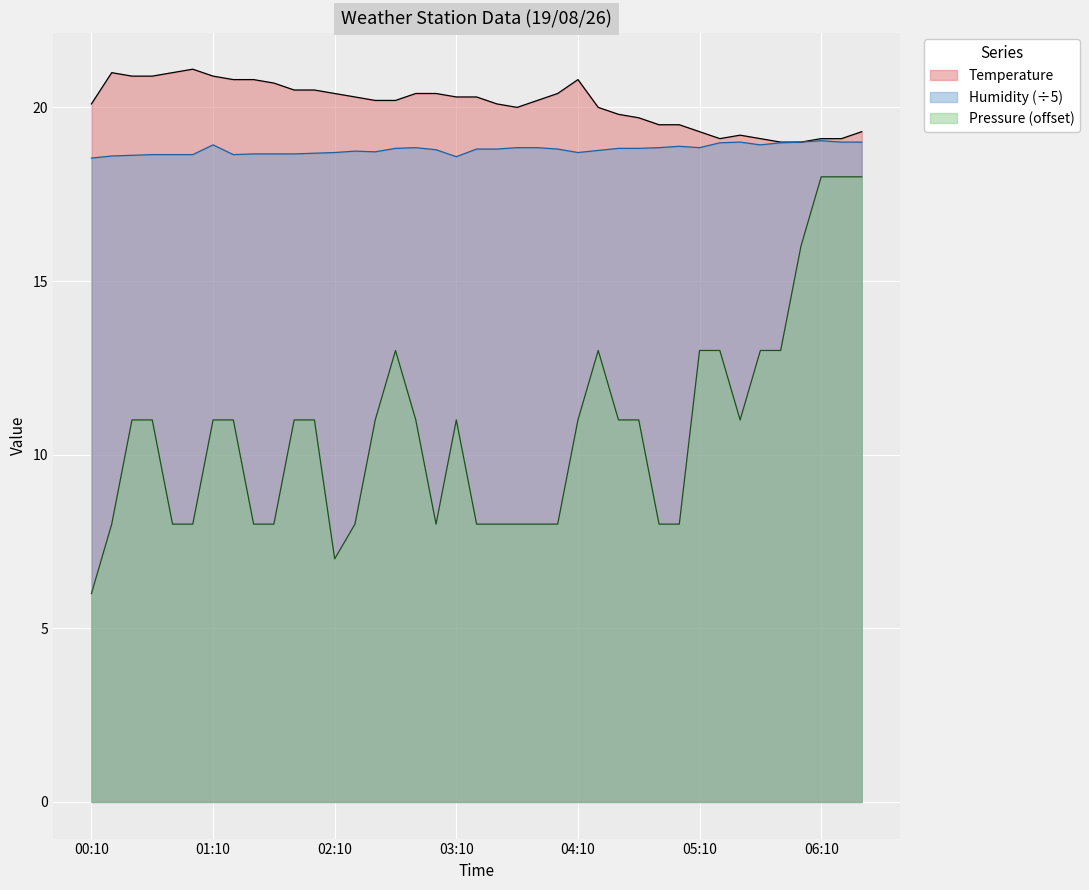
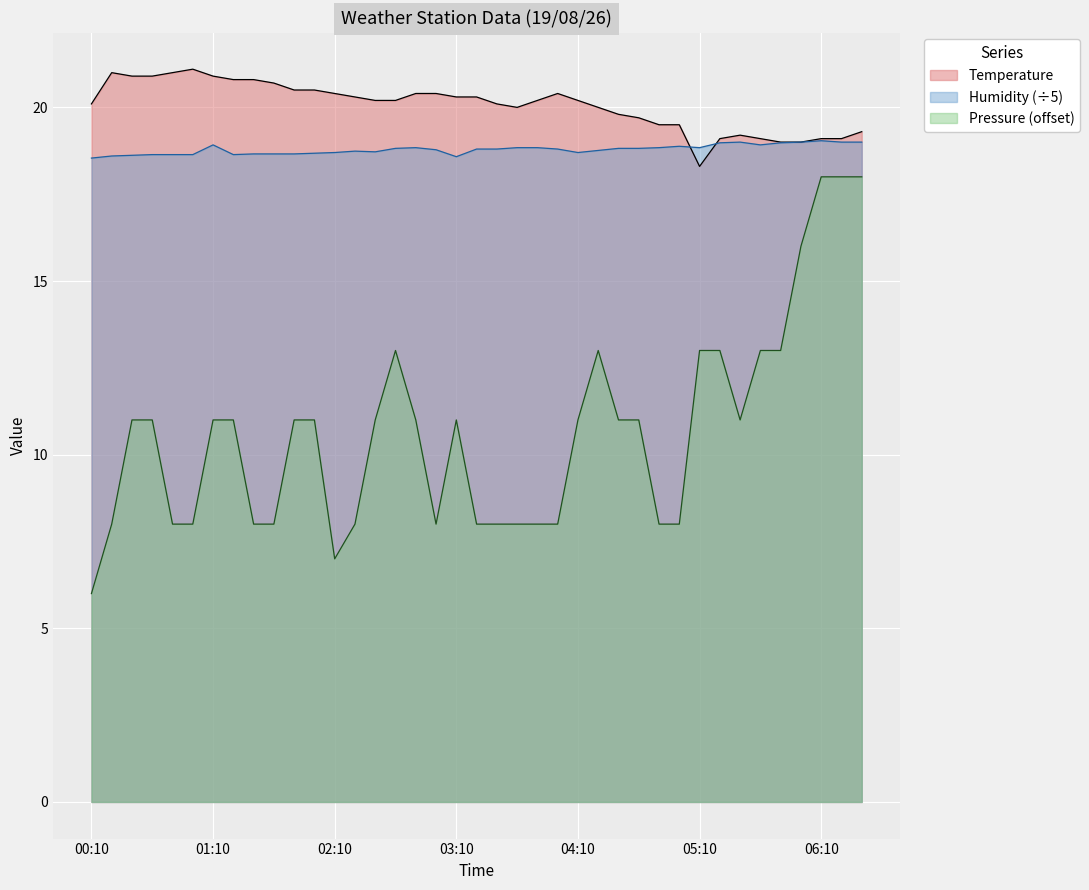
Temperature, 04:10: 20.8 -> 20.2
Temperature, 05:10: 19.3 -> 18.3
